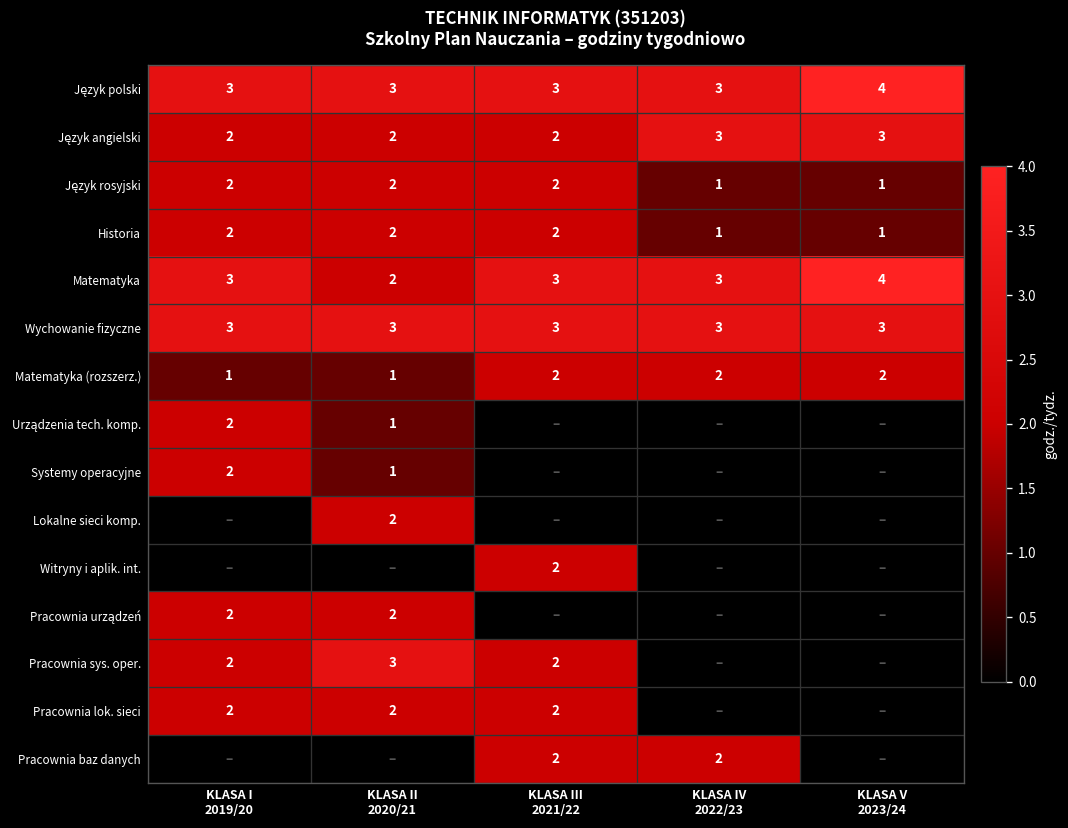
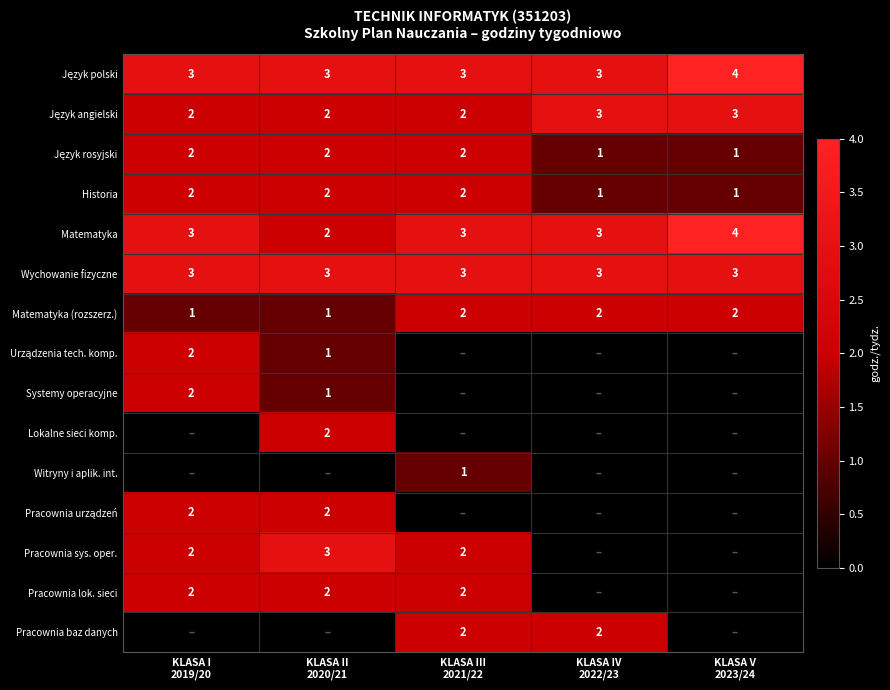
Witryny i aplik. int., KLASA III 2021/22: 2 -> 1
